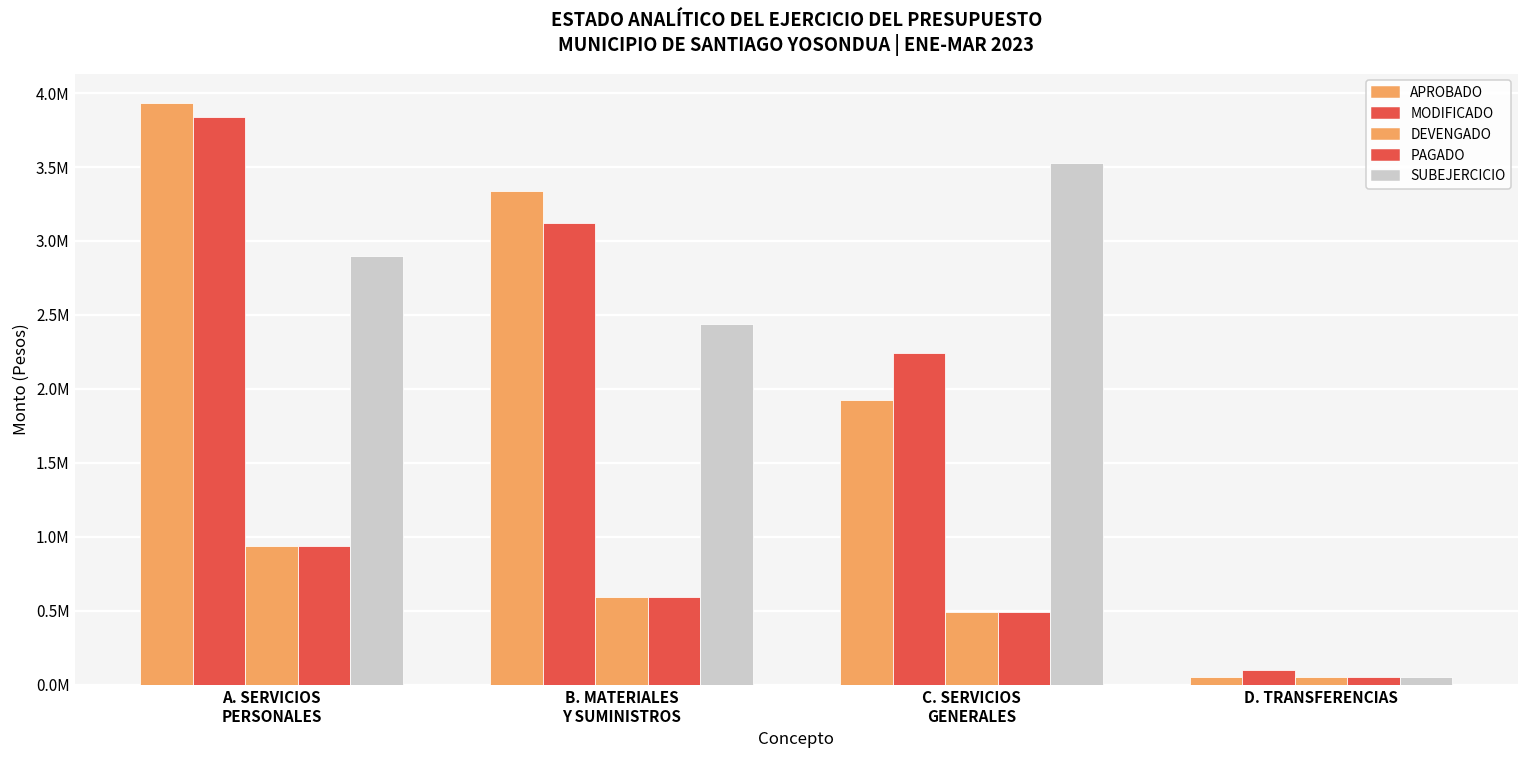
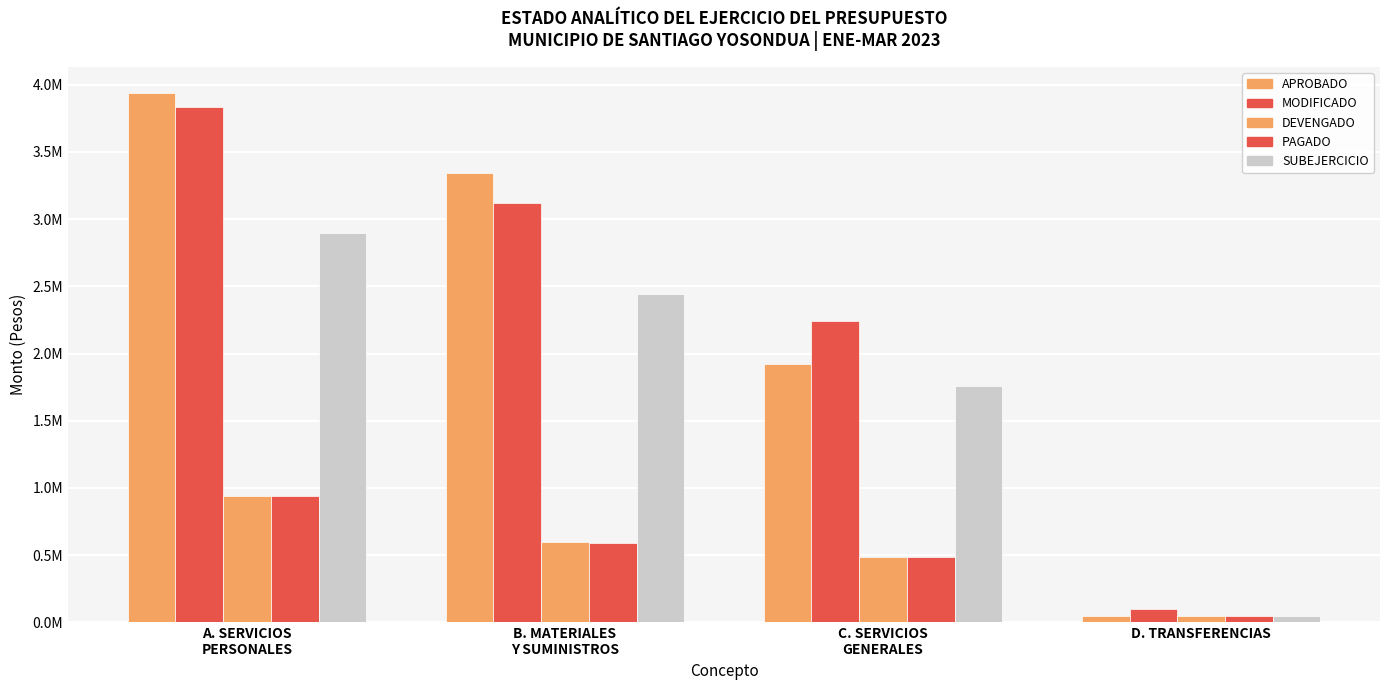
SUBEJERCICIO, C. SERVICIOS GENERALES: 3530000 -> 1760000
